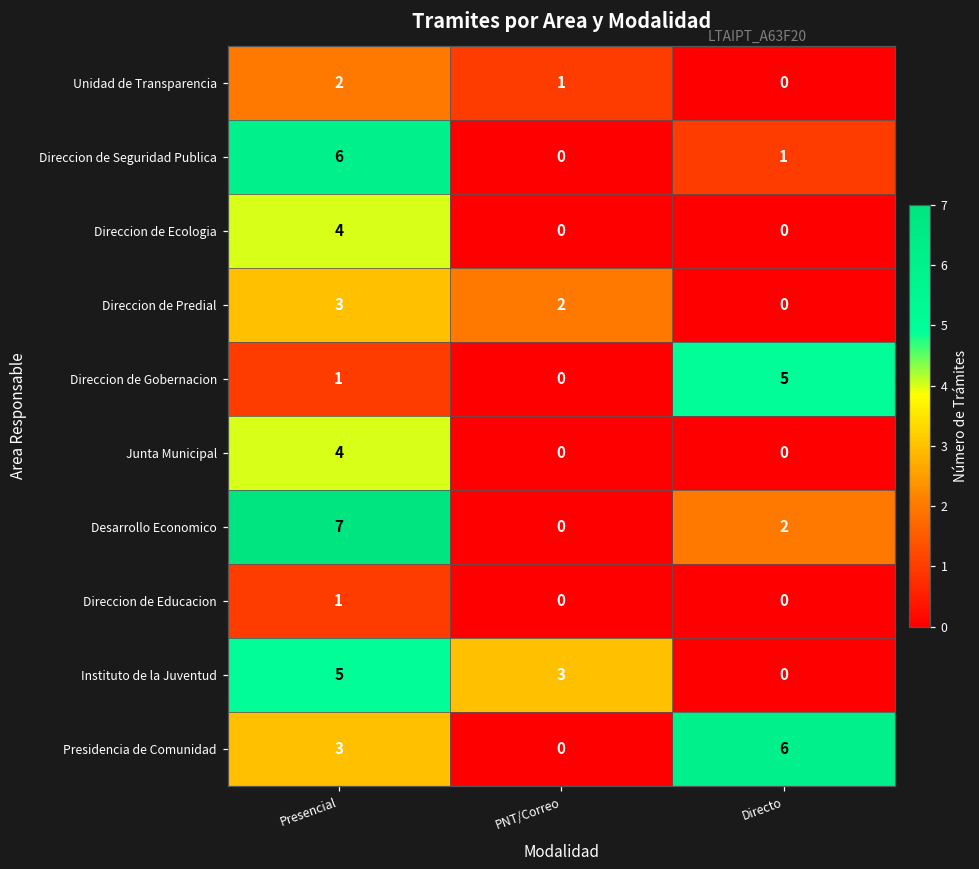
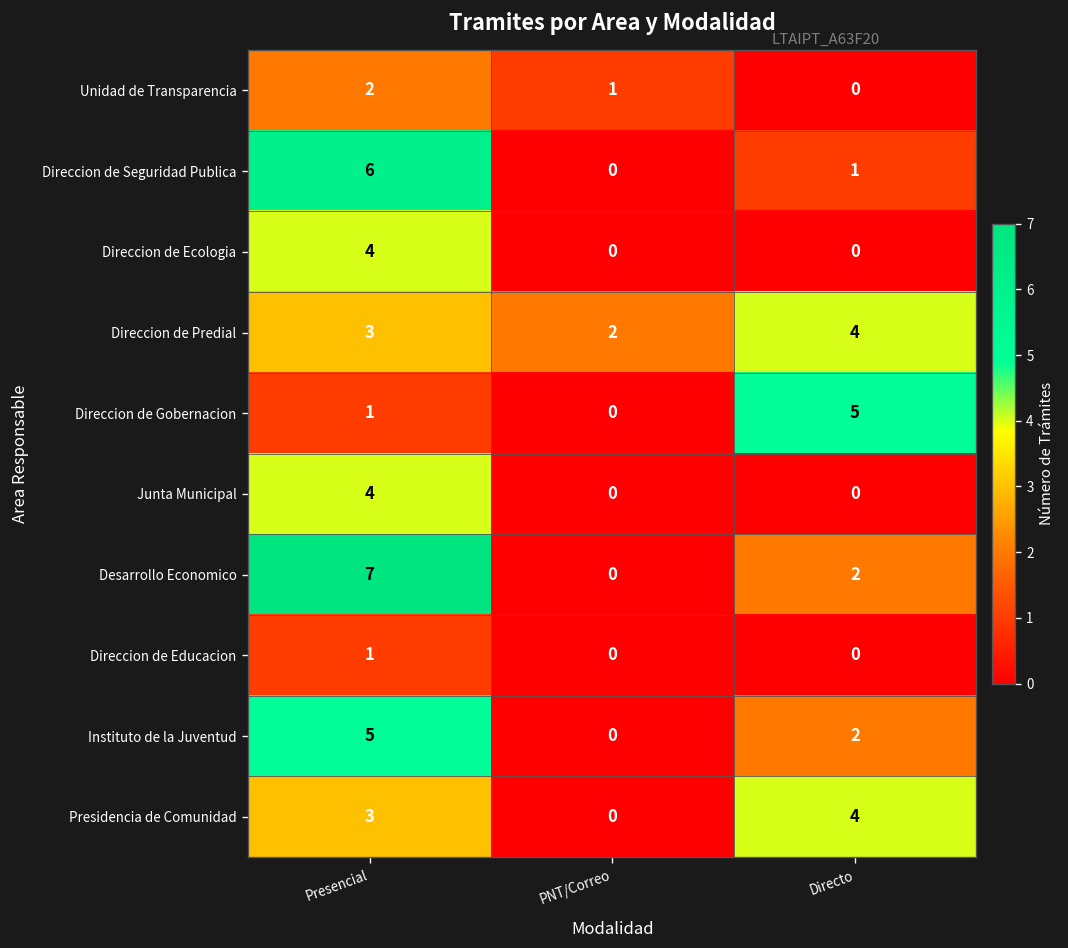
Direccion de Predial, Directo: 0 -> 4
Instituto de la Juventud, PNT/Correo: 3 -> 0
Instituto de la Juventud, Directo: 0 -> 2
Presidencia de Comunidad, Directo: 6 -> 4
